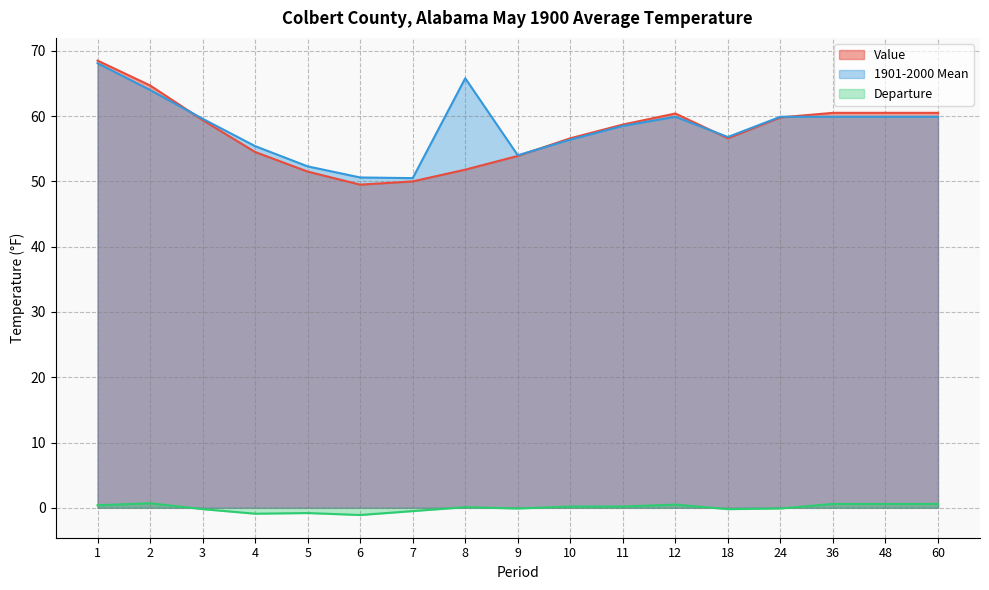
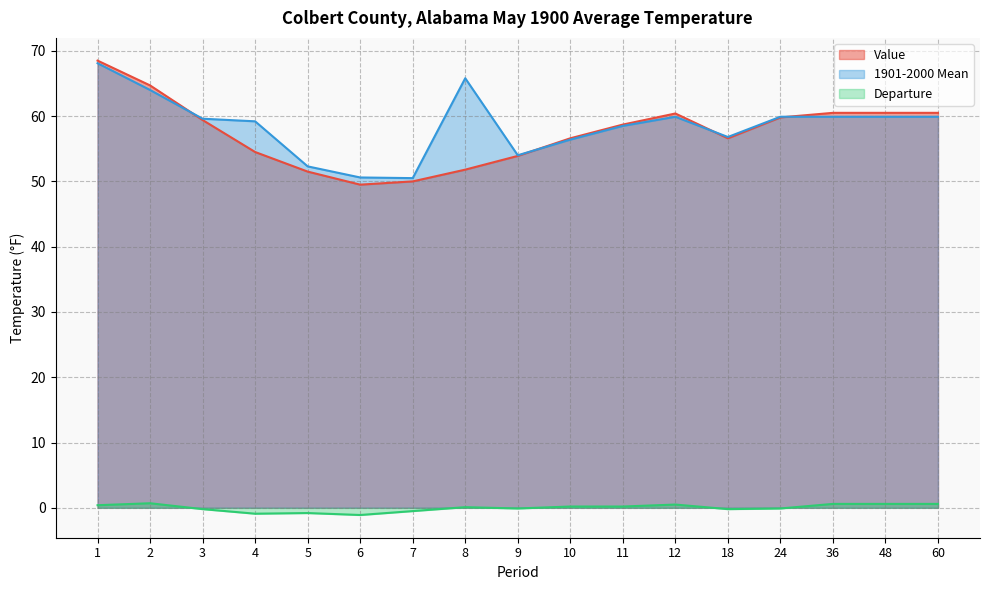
1901-2000 Mean, 4: 55 -> 59
